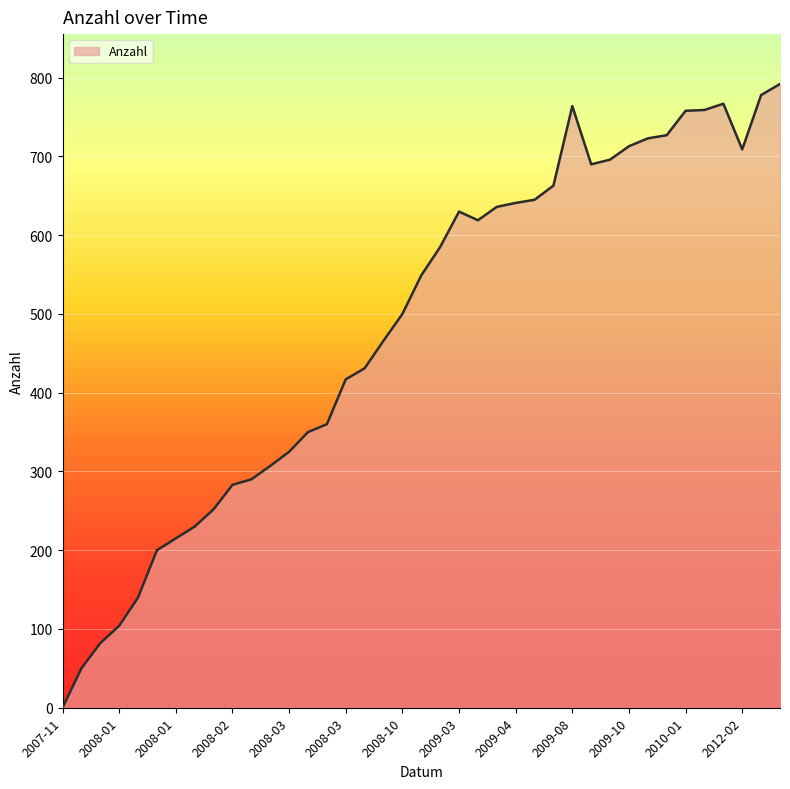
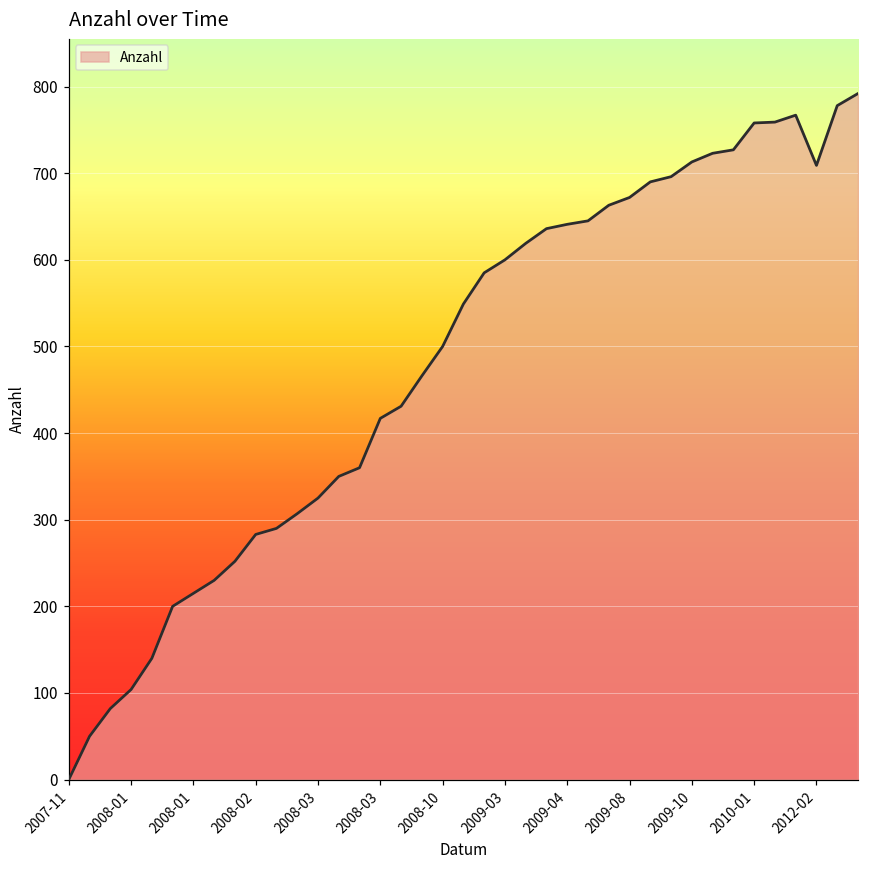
2009-03: 630 -> 600
2009-08: 760 -> 670
